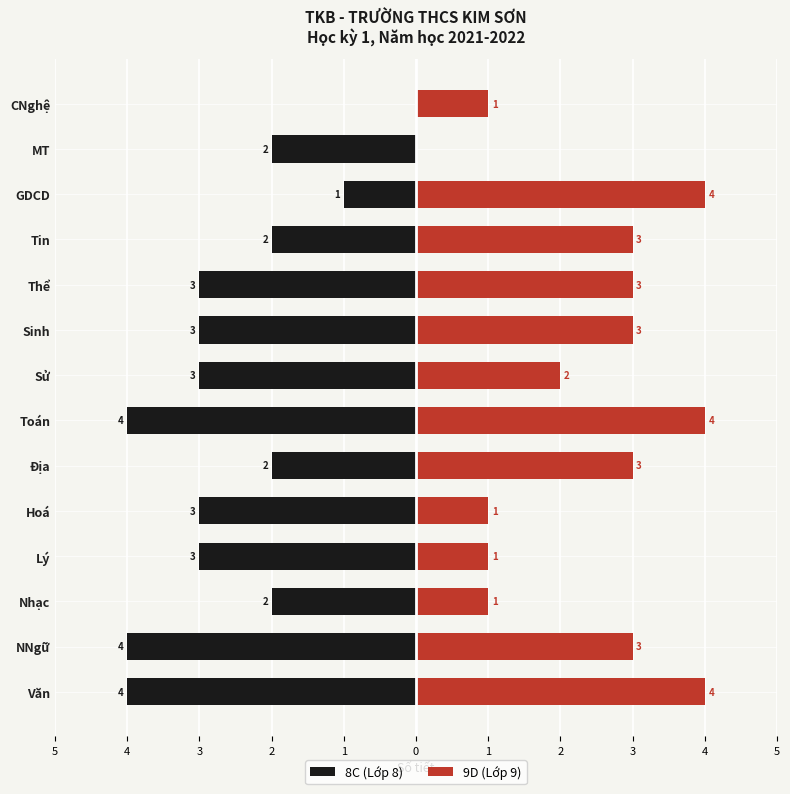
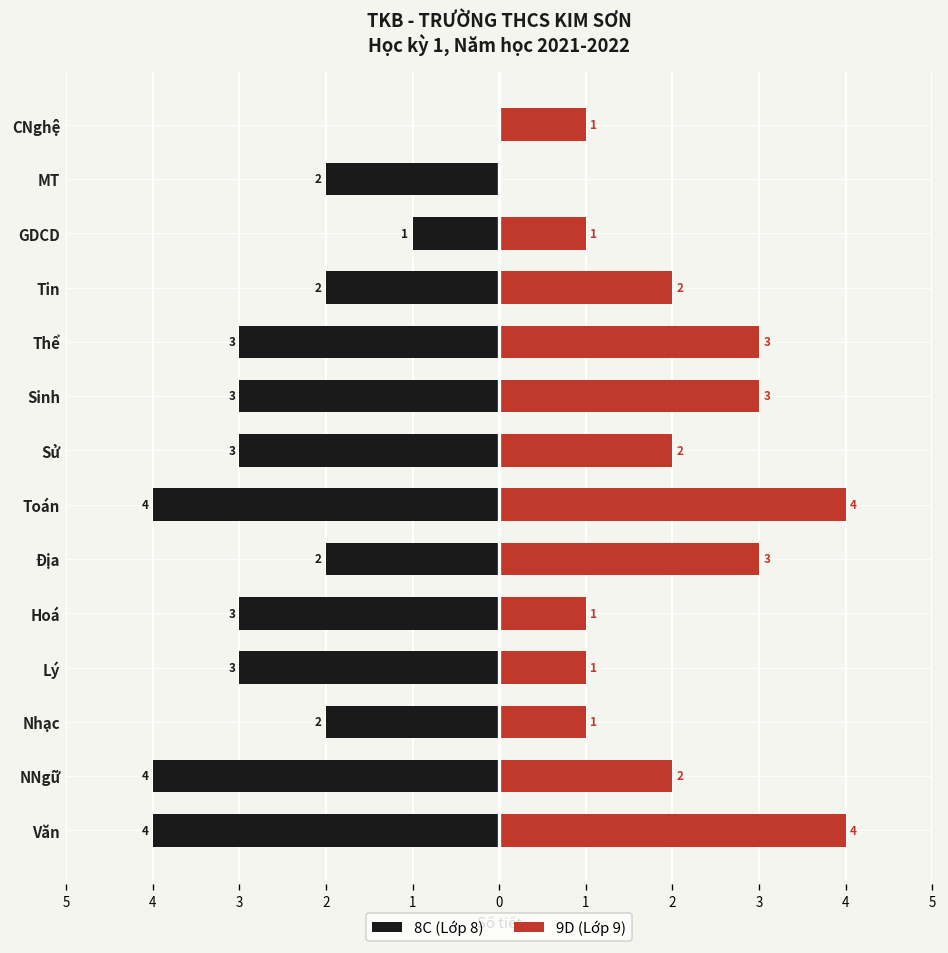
9D (Lớp 9), GDCD: 4 -> 1
9D (Lớp 9), Tin: 3 -> 2
9D (Lớp 9), NNgữ: 3 -> 2
